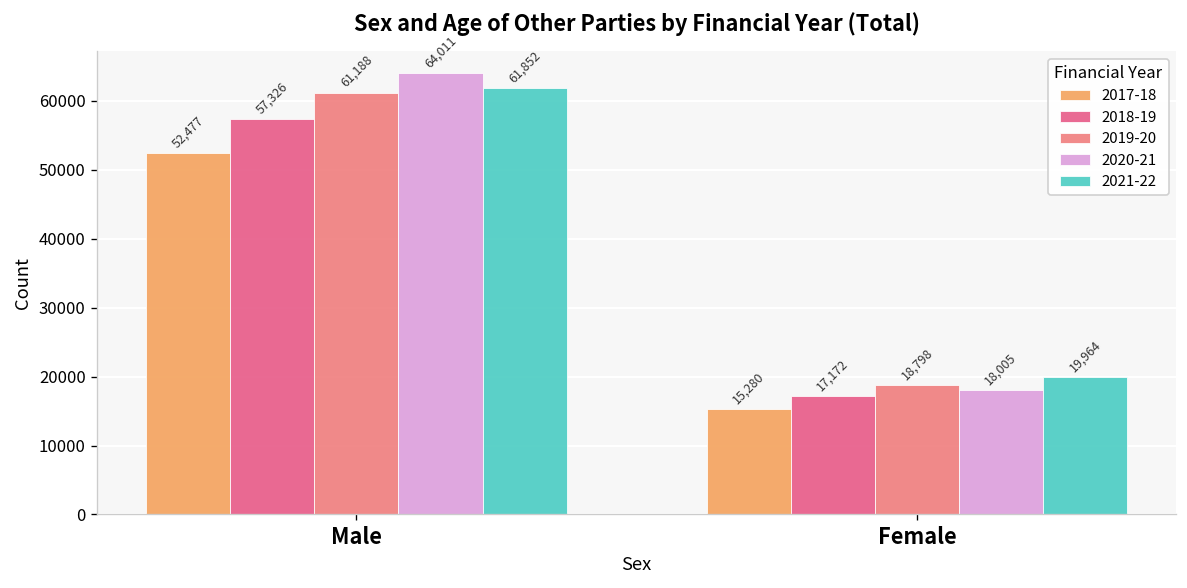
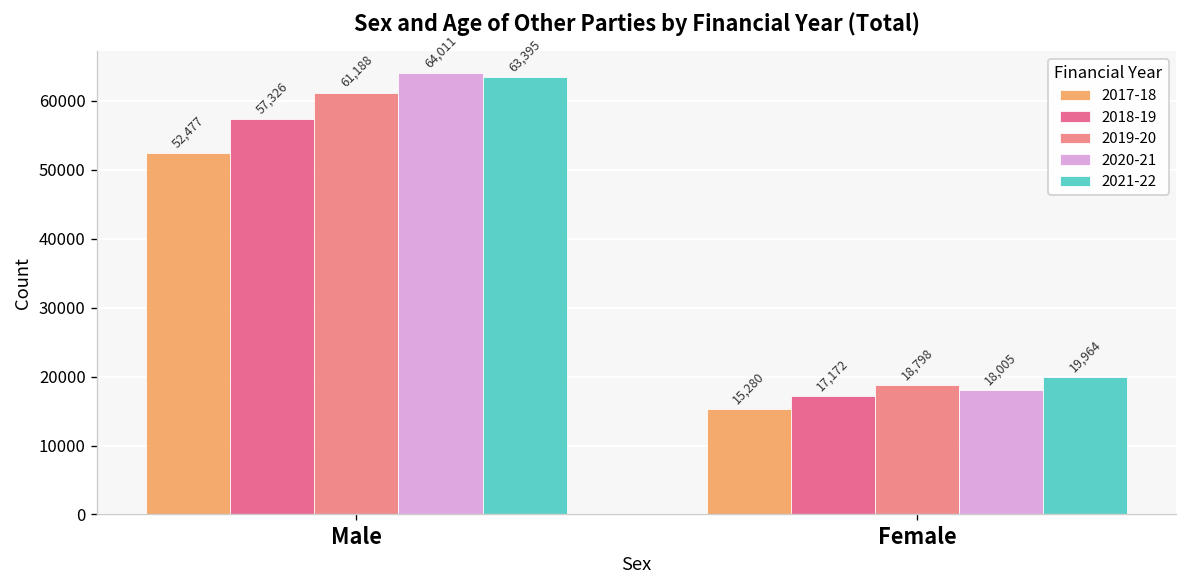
2021-22, Male: 61,852 -> 63,395
